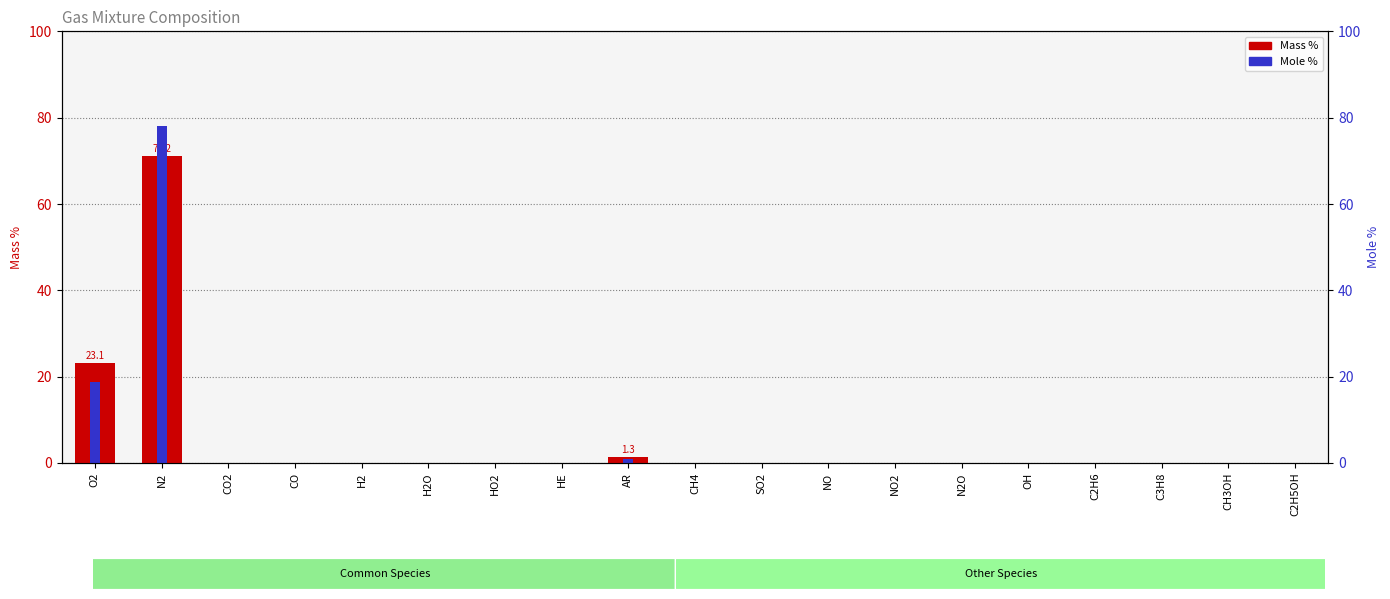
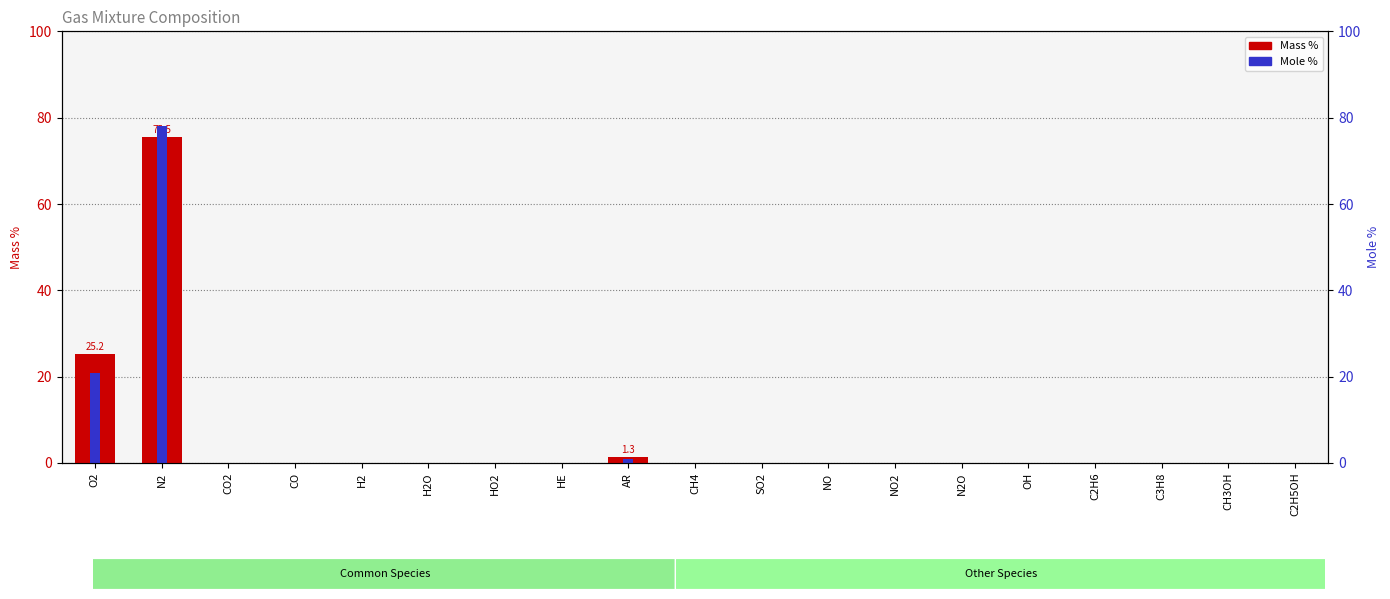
Mass %, O2: 23.1 -> 25.2
Mole %, O2: 19 -> 21
Mass %, N2: 71.2 -> 75.5
